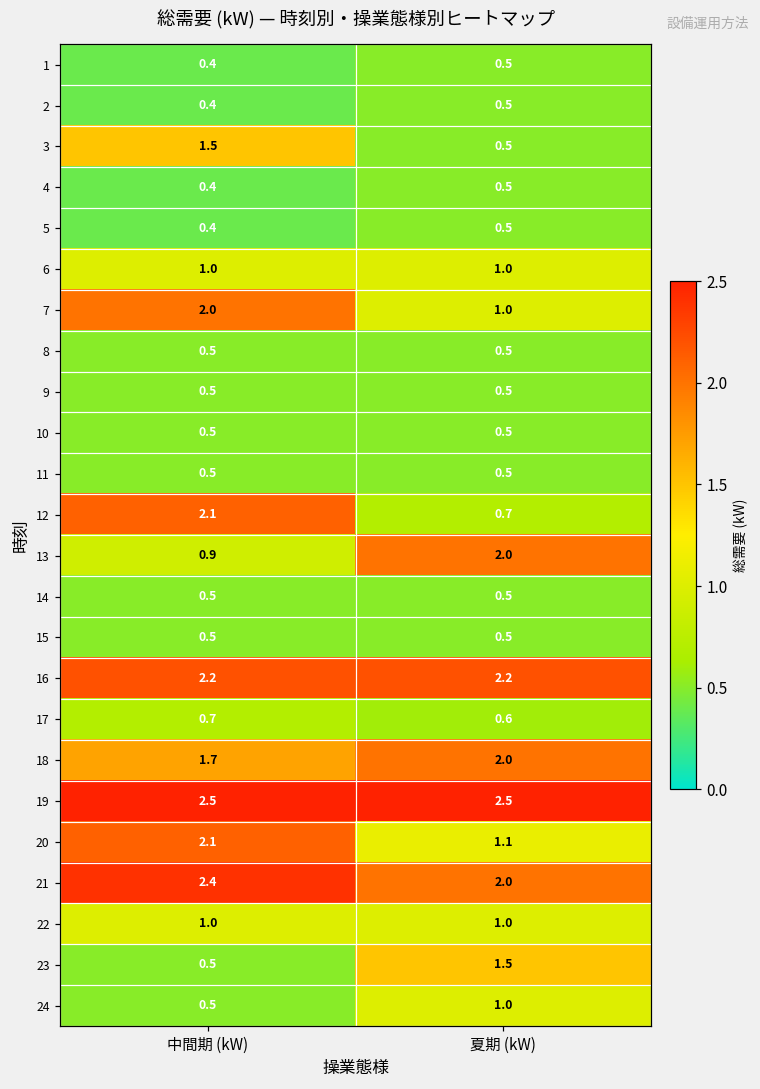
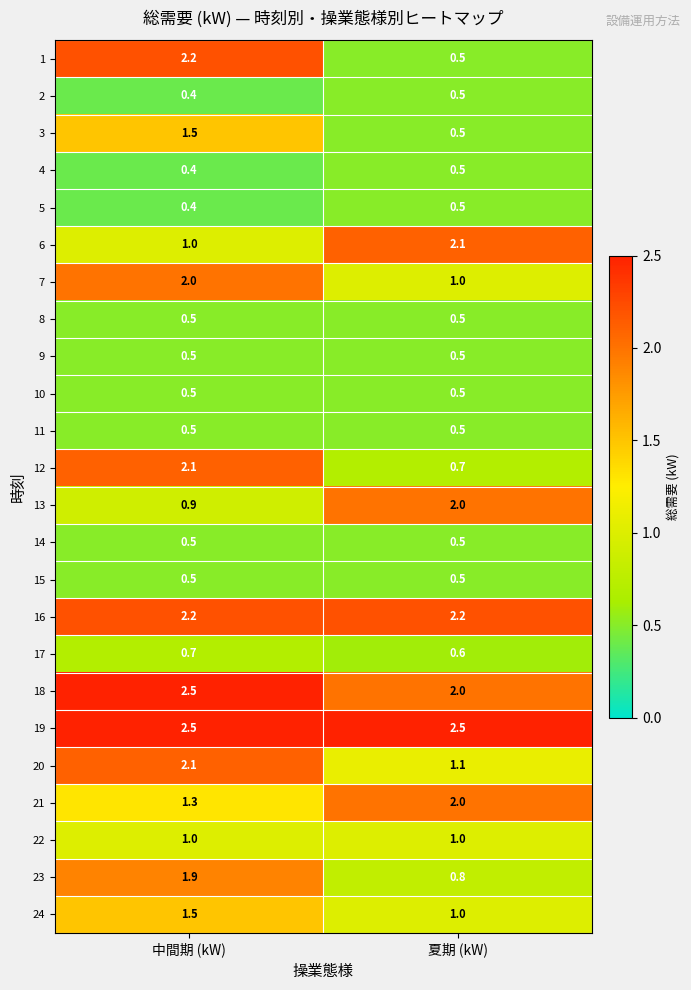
1, 中間期 (kW): 0.4 -> 2.2
6, 夏期 (kW): 1.0 -> 2.1
18, 中間期 (kW): 1.7 -> 2.5
21, 中間期 (kW): 2.4 -> 1.3
23, 中間期 (kW): 0.5 -> 1.9
23, 夏期 (kW): 1.5 -> 0.8
24, 中間期 (kW): 0.5 -> 1.5
